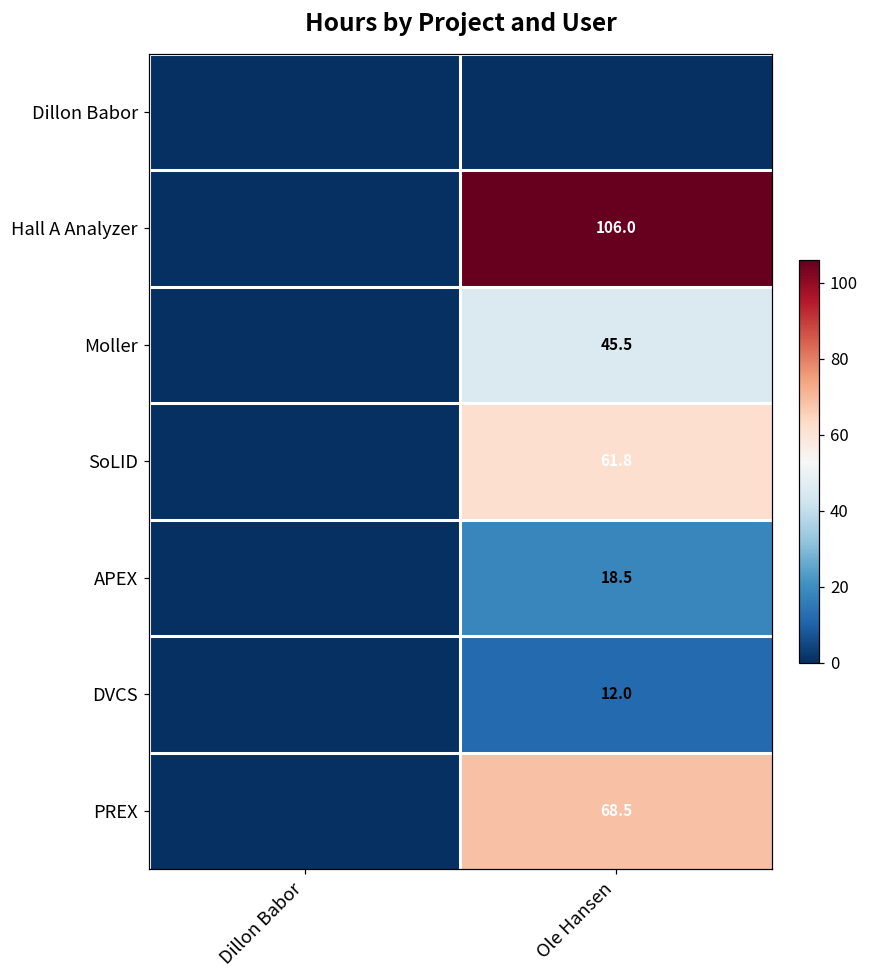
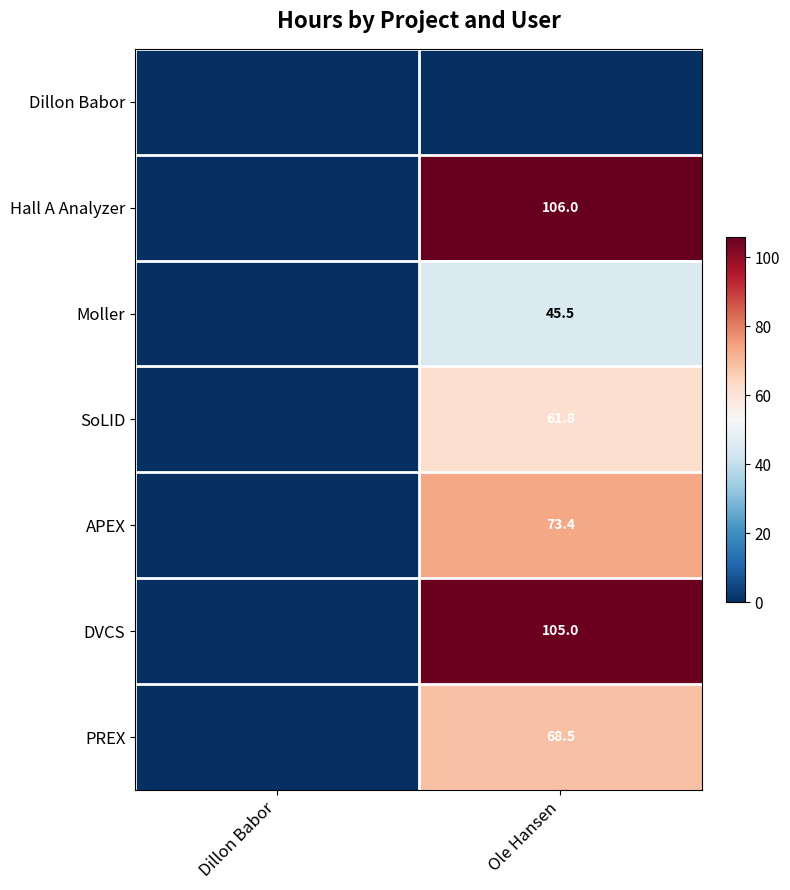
APEX, Ole Hansen: 18.5 -> 73.4
DVCS, Ole Hansen: 12.0 -> 105.0
